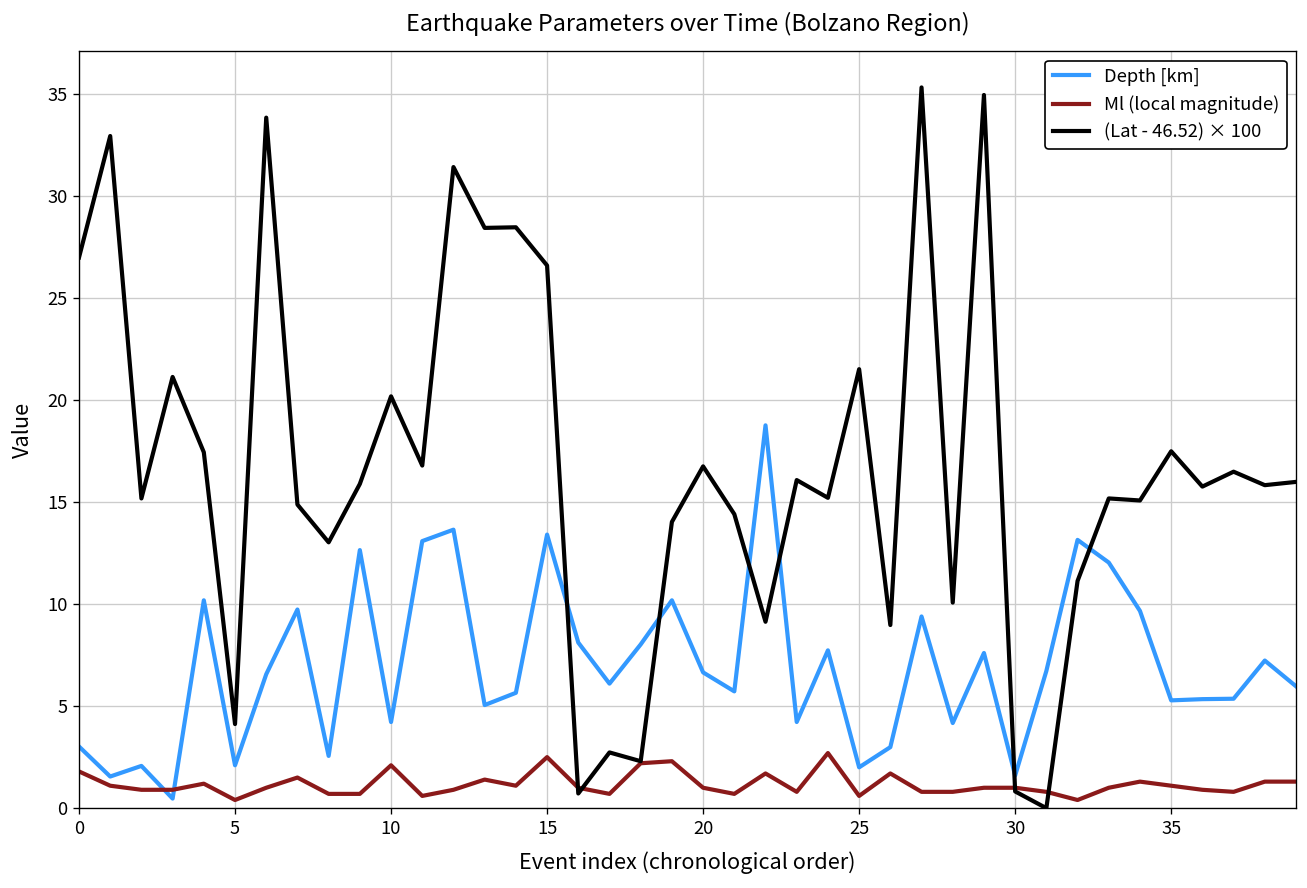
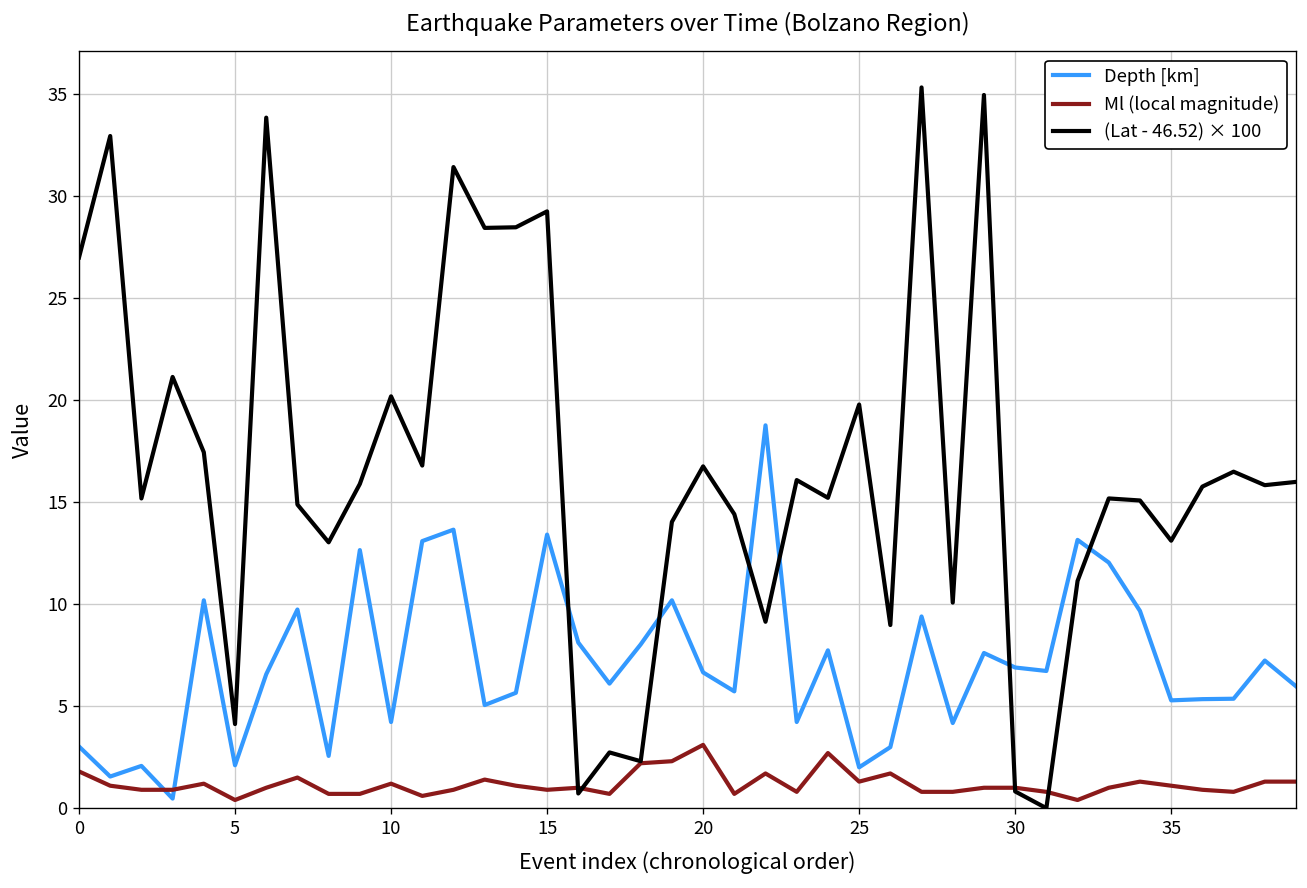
Ml (local magnitude), 10: 2.1 -> 1.2
Ml (local magnitude), 15: 2.5 -> 0.9
(Lat - 46.52) × 100, 15: 26.6 -> 29.2
Ml (local magnitude), 20: 1.0 -> 3.1
Ml (local magnitude), 25: 0.6 -> 1.3
(Lat - 46.52) × 100, 25: 21.5 -> 19.8
Depth [km], 30: 1.6 -> 6.9
(Lat - 46.52) × 100, 35: 17.5 -> 13.1
